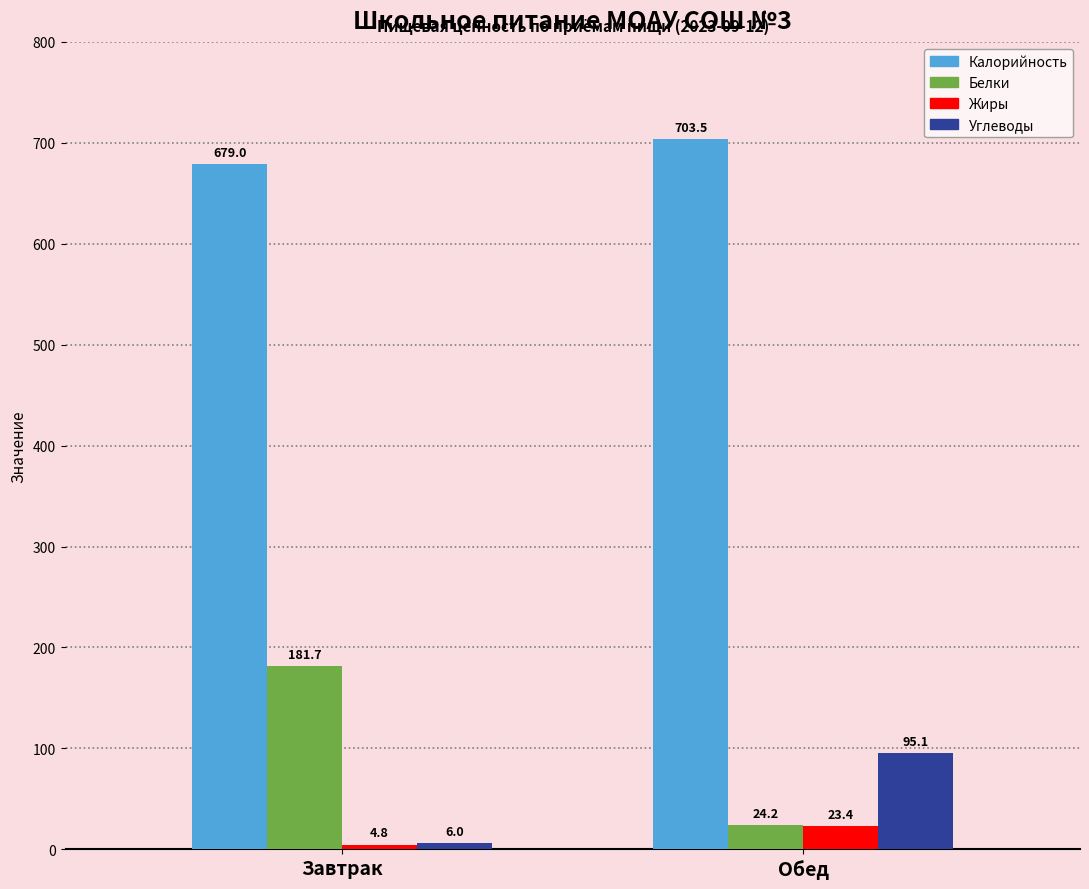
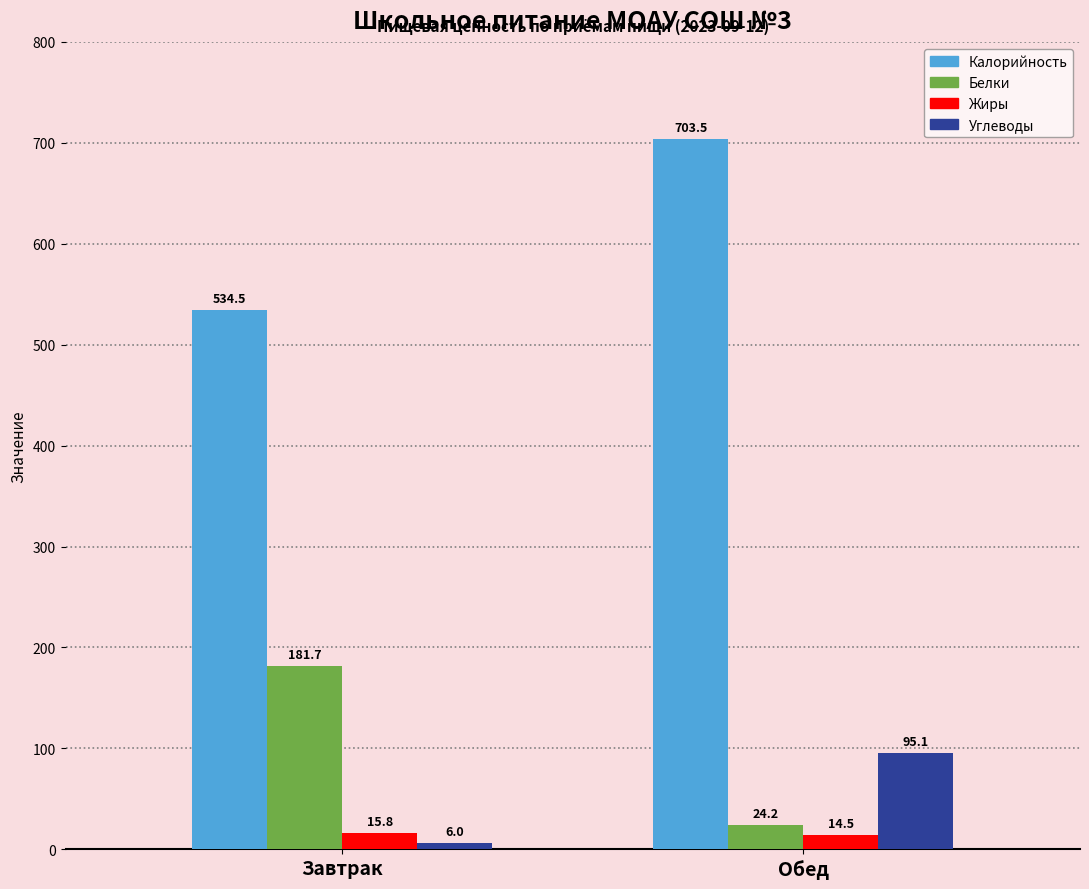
Калорийность, Завтрак: 679.0 -> 534.5
Жиры, Завтрак: 4.8 -> 15.8
Жиры, Обед: 23.4 -> 14.5
